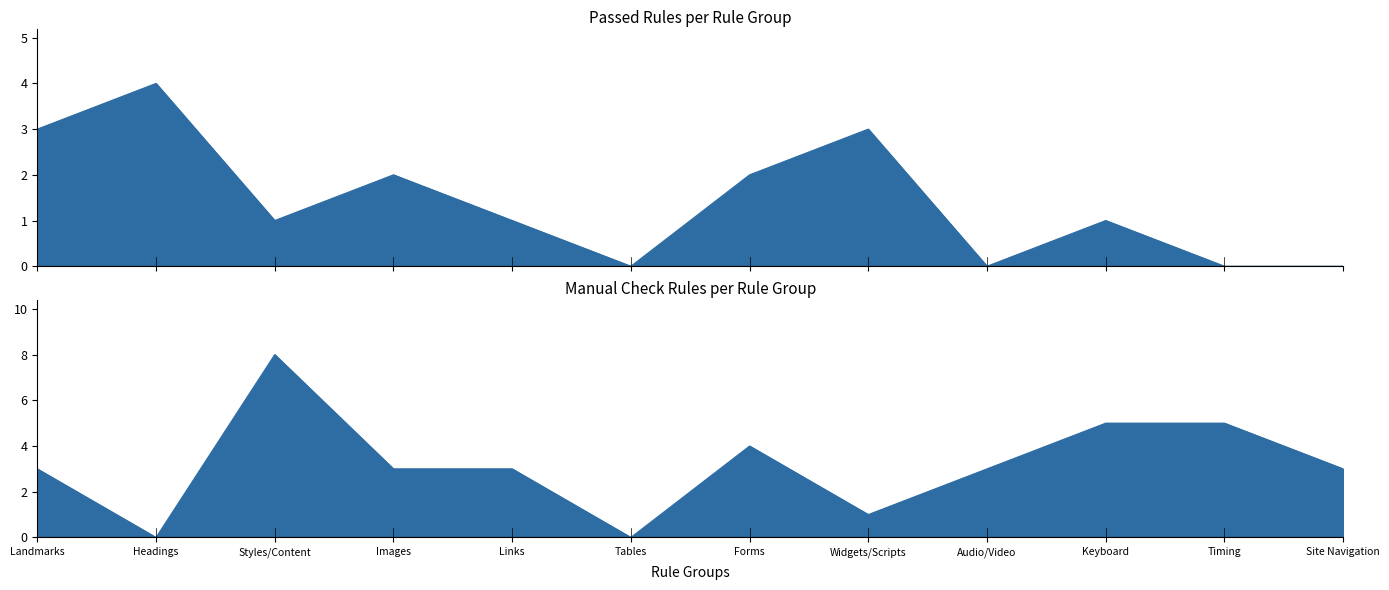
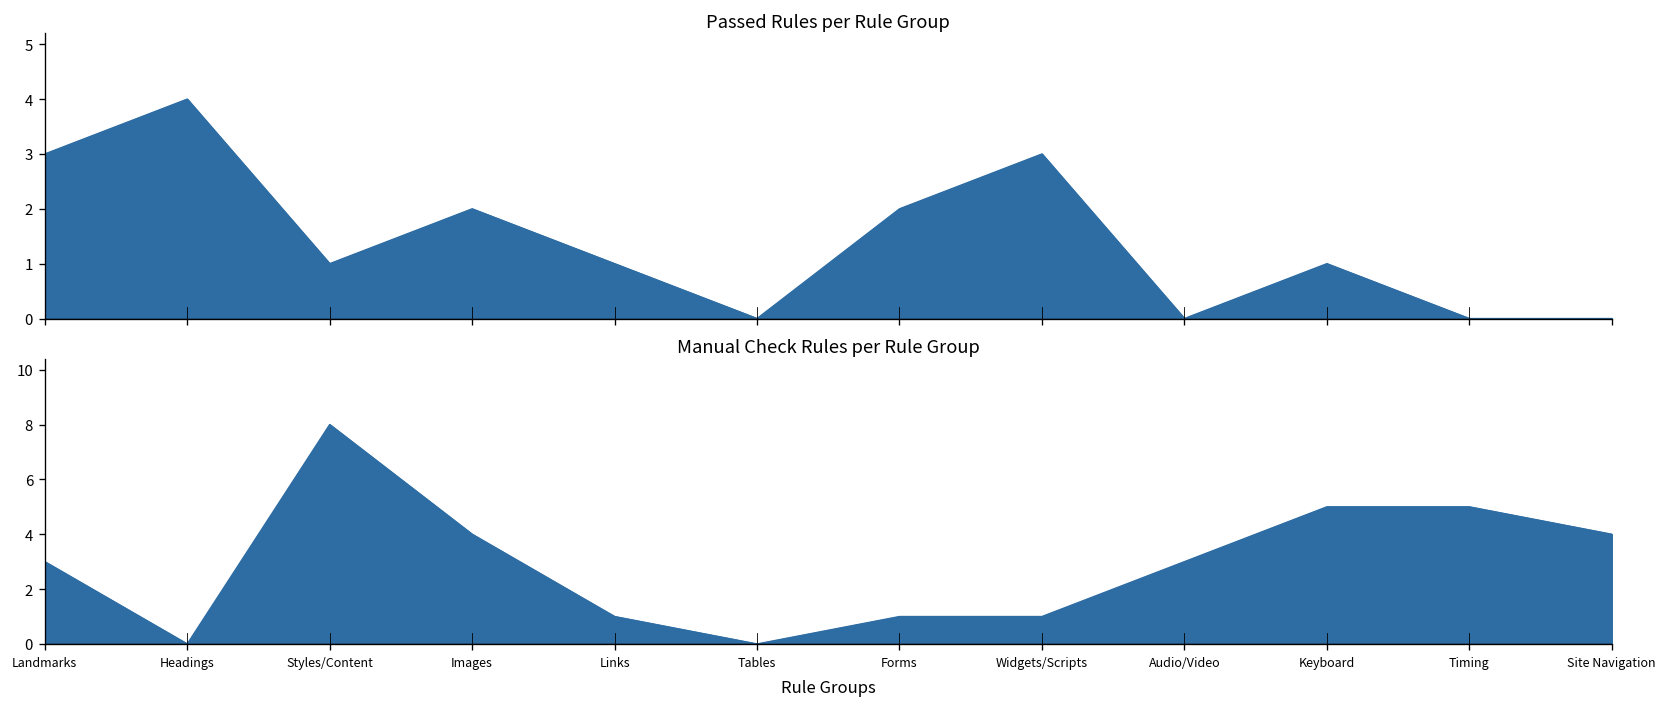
Manual Check Rules per Rule Group, Images: 3 -> 4
Manual Check Rules per Rule Group, Links: 3 -> 1
Manual Check Rules per Rule Group, Forms: 4 -> 1
Manual Check Rules per Rule Group, Site Navigation: 3 -> 4
